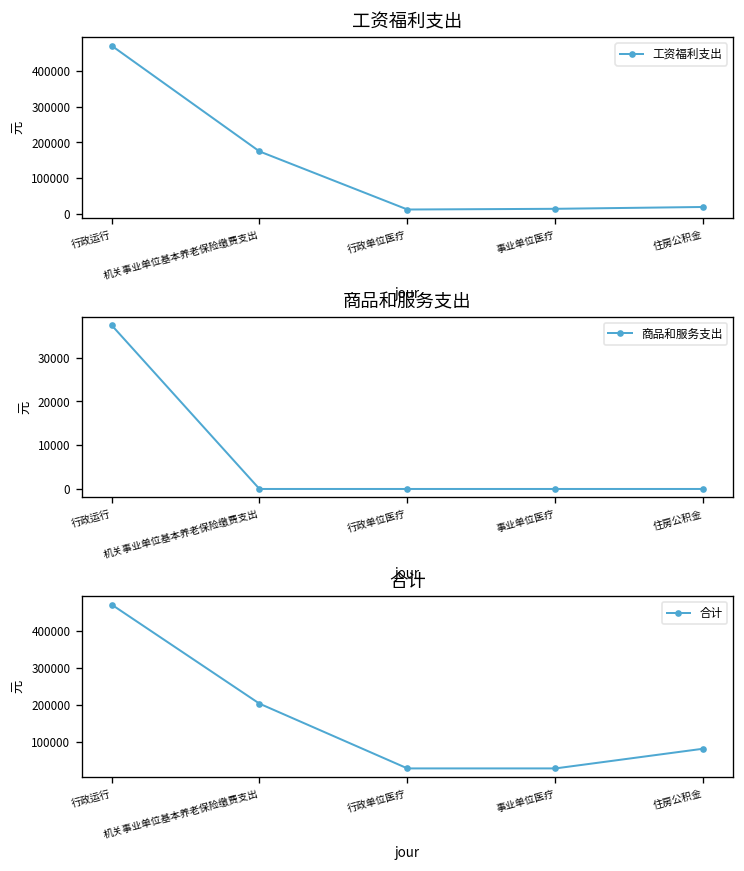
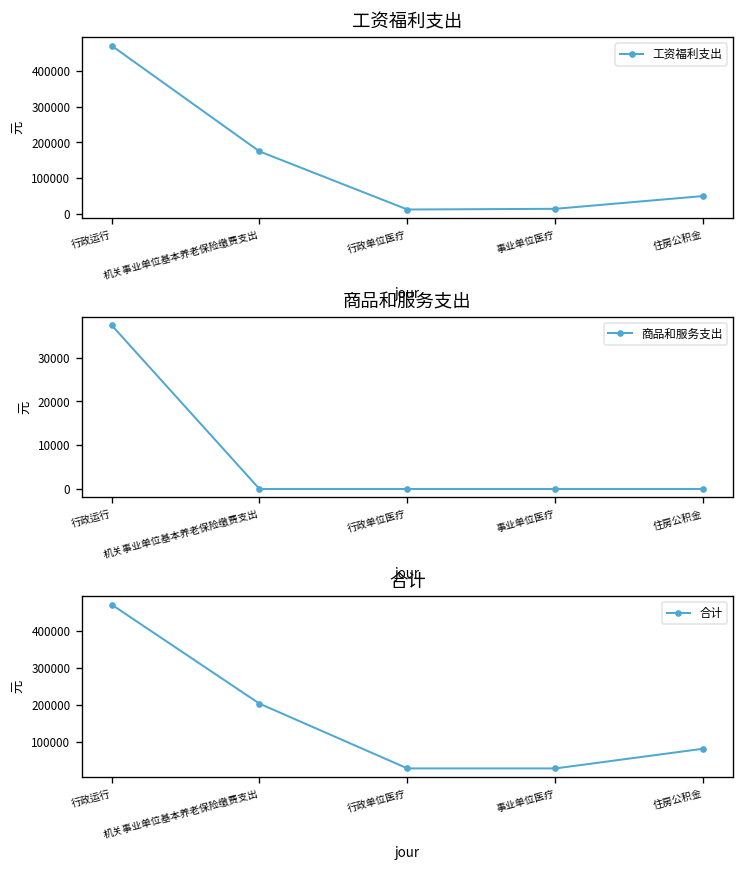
工资福利支出, 住房公积金: 20000 -> 50000
